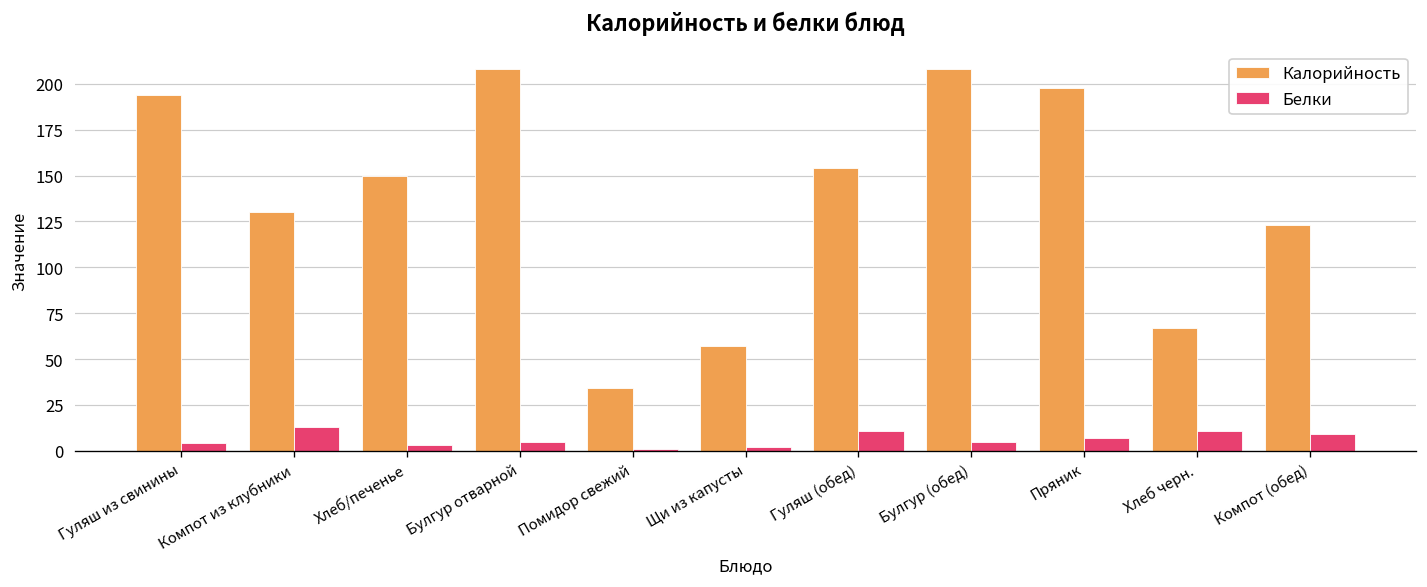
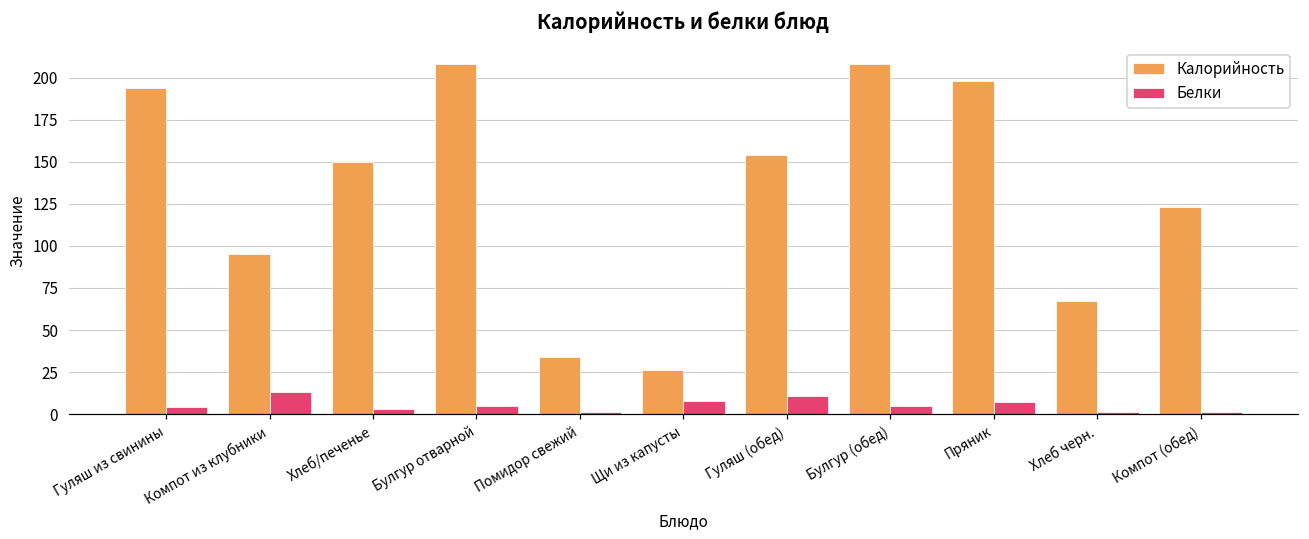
Калорийность, Компот из клубники: 130 -> 95
Калорийность, Щи из капусты: 57 -> 26
Белки, Щи из капусты: 2 -> 8
Белки, Хлеб черн.: 11 -> 1
Белки, Компот (обед): 9 -> 1
